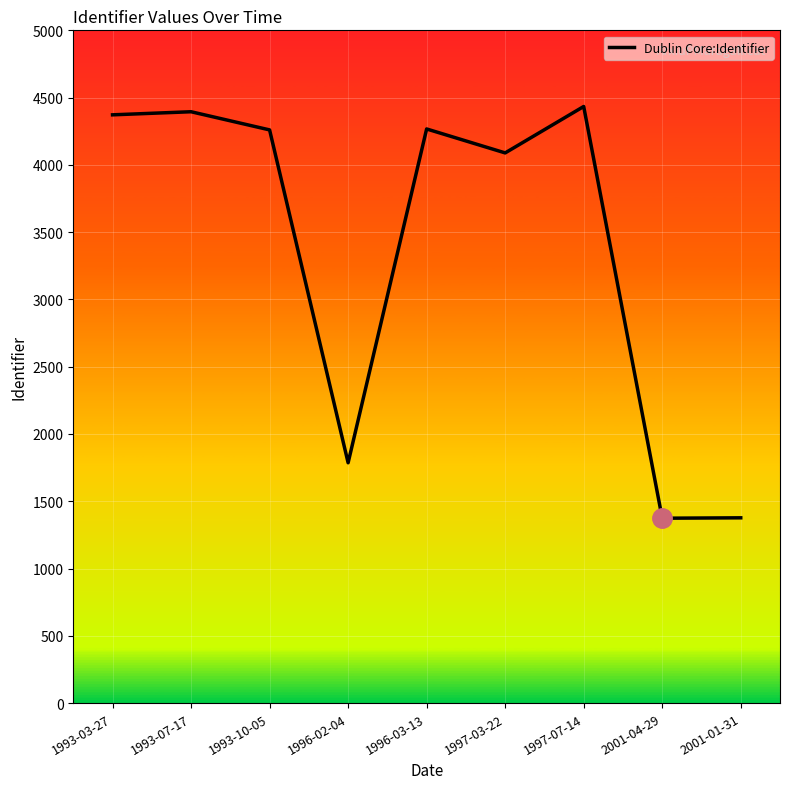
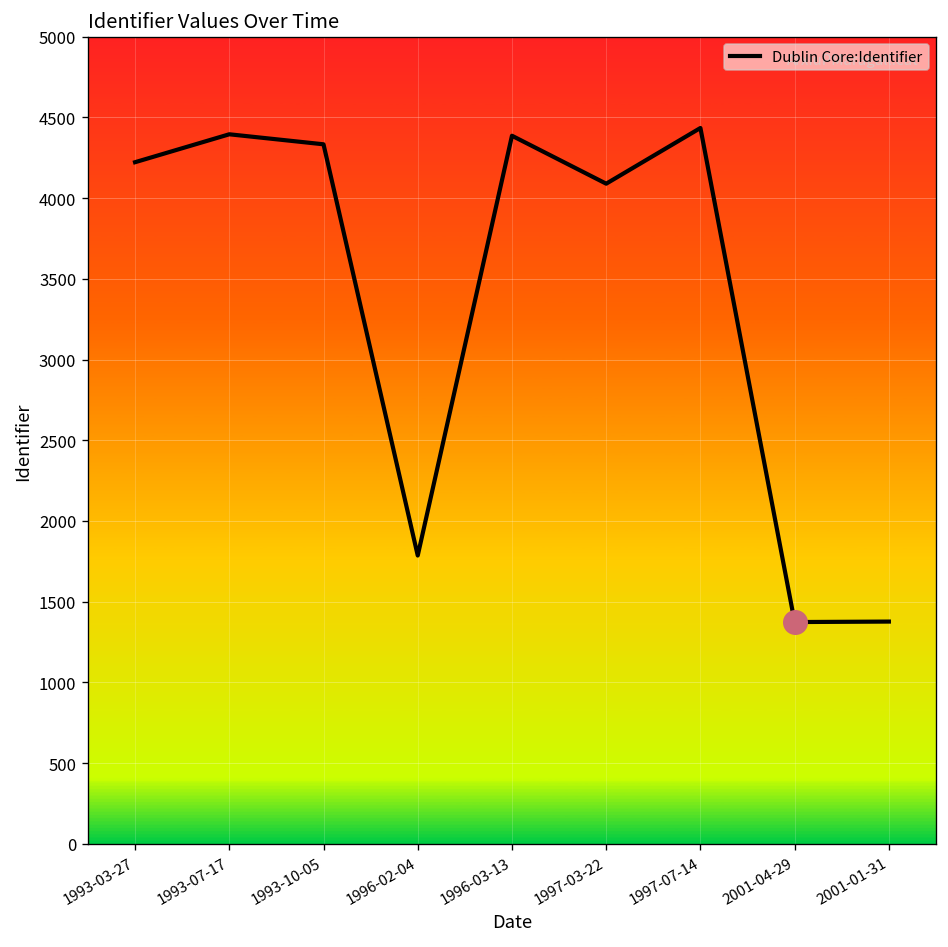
Dublin Core:Identifier, 1993-03-27: 4370 -> 4220
Dublin Core:Identifier, 1993-10-05: 4260 -> 4330
Dublin Core:Identifier, 1996-03-13: 4270 -> 4390
